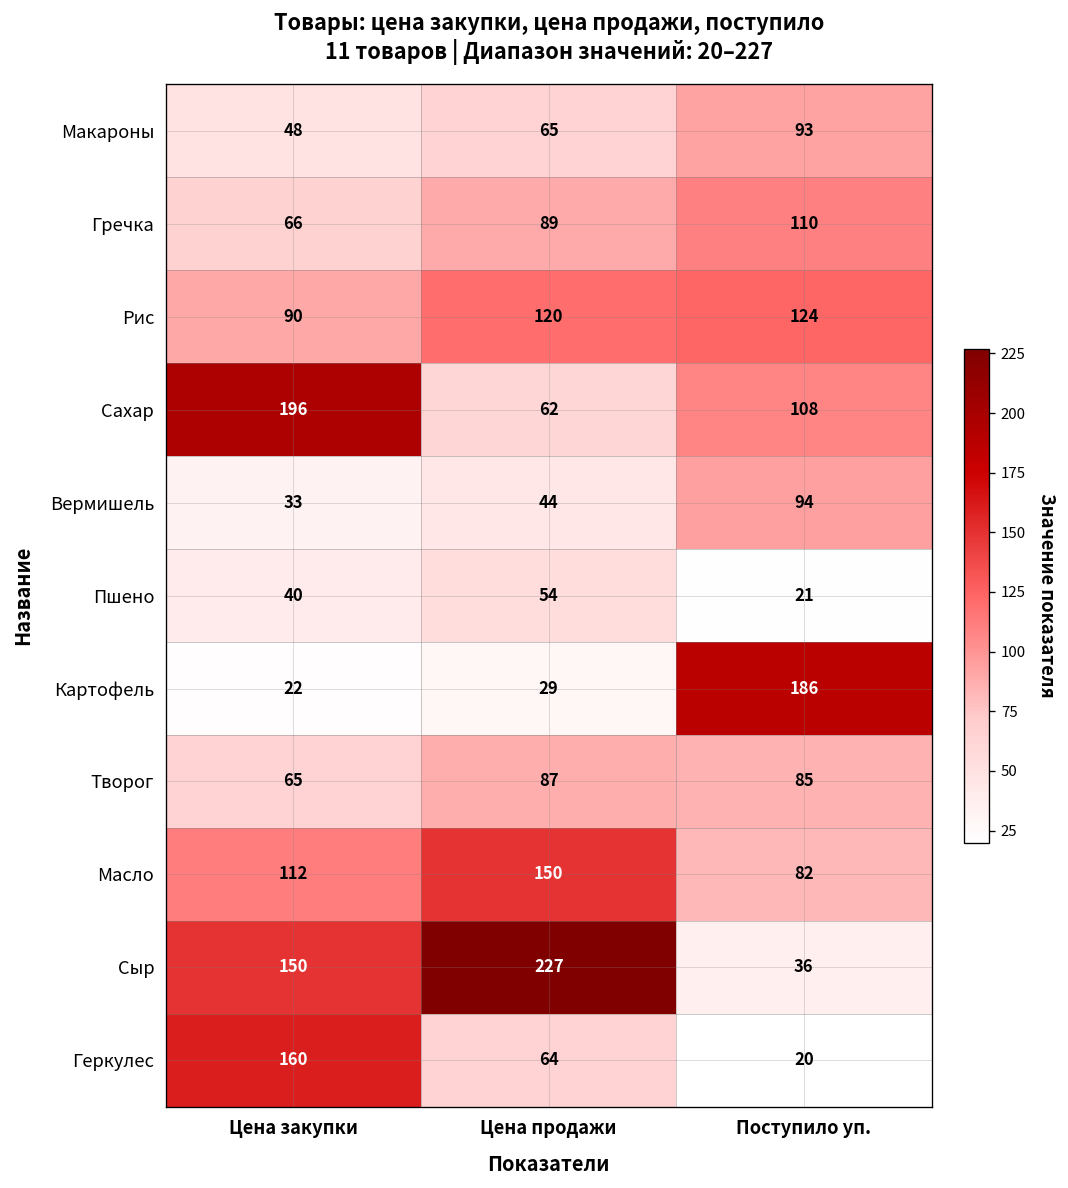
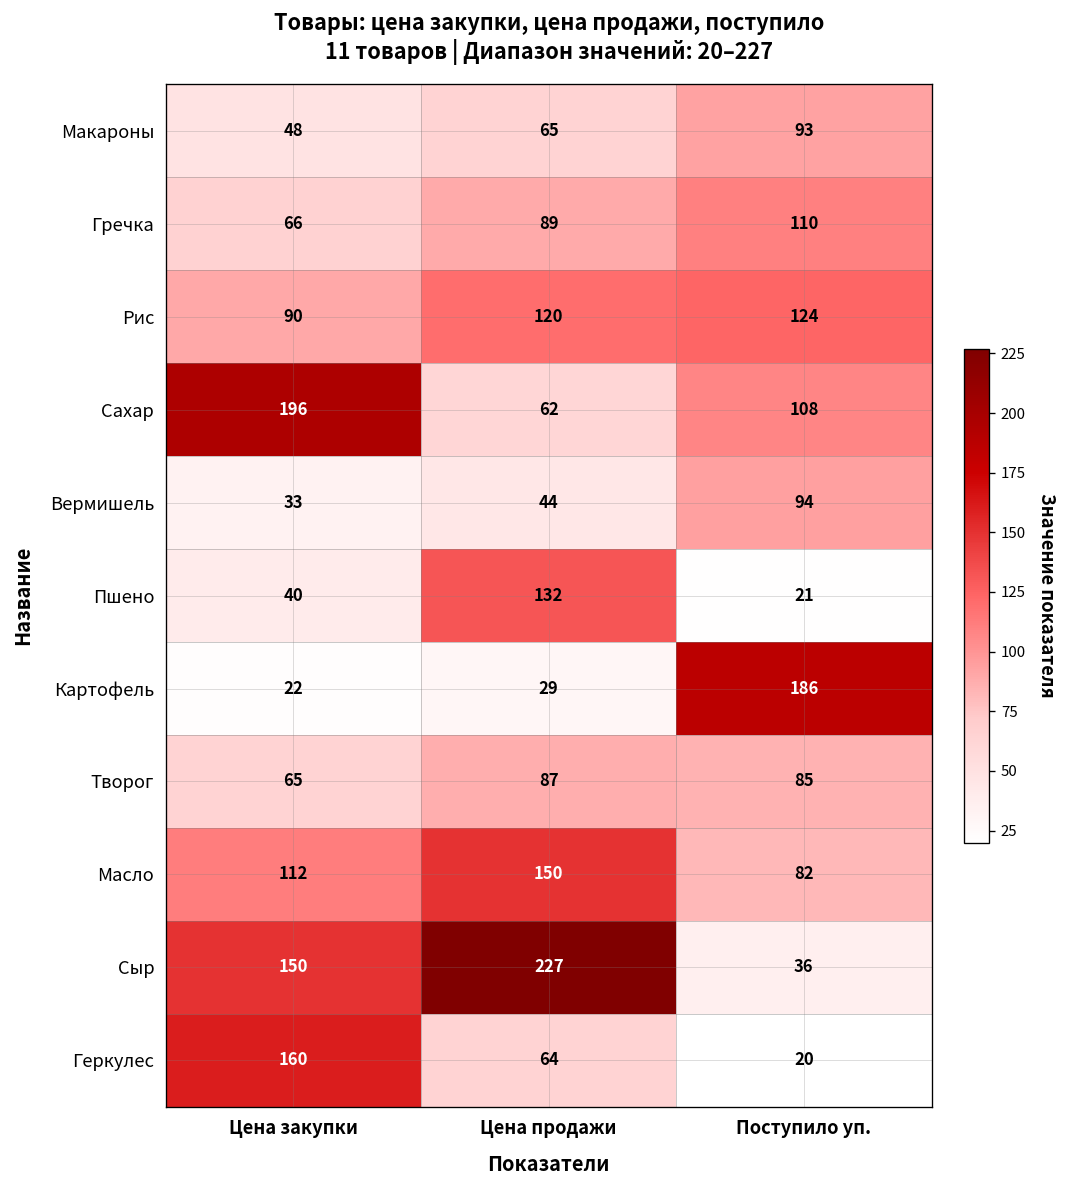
Пшено, Цена продажи: 54 -> 132
